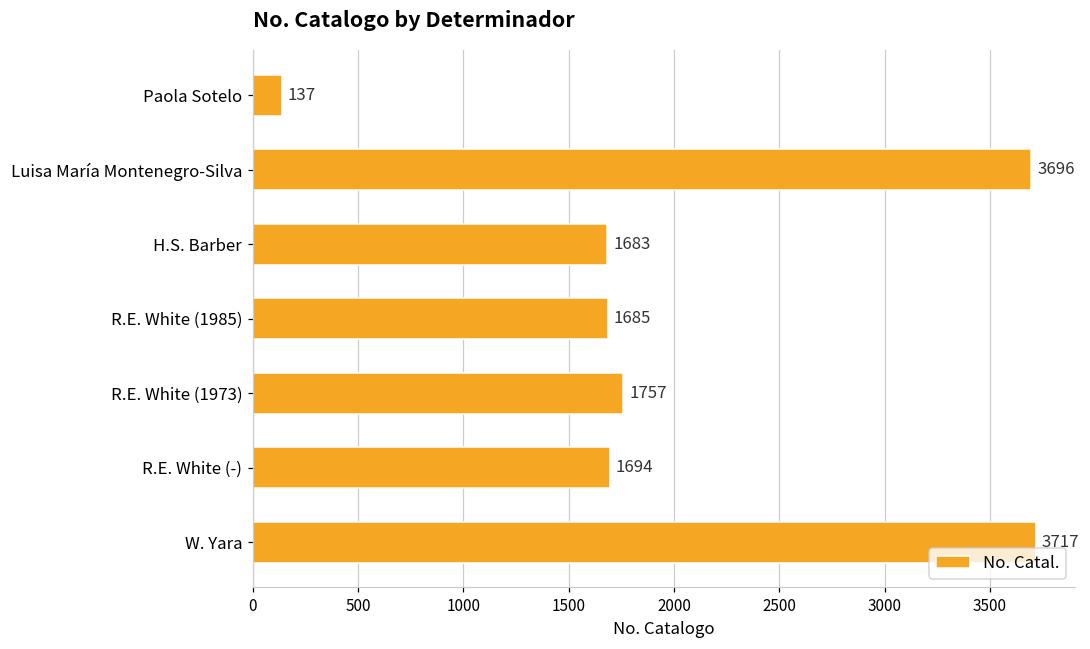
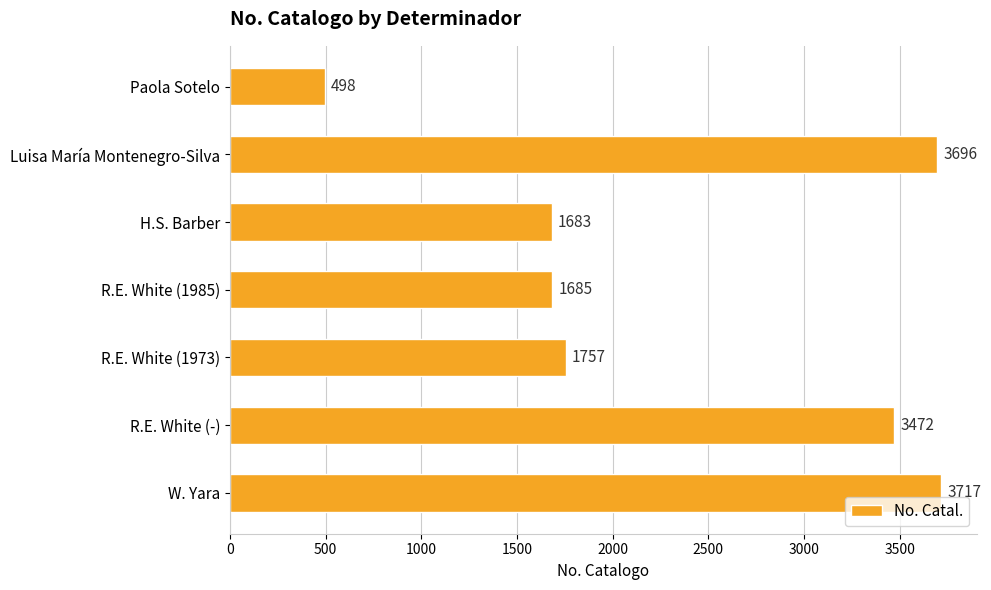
Paola Sotelo: 137 -> 498
R.E. White (-): 1694 -> 3472
